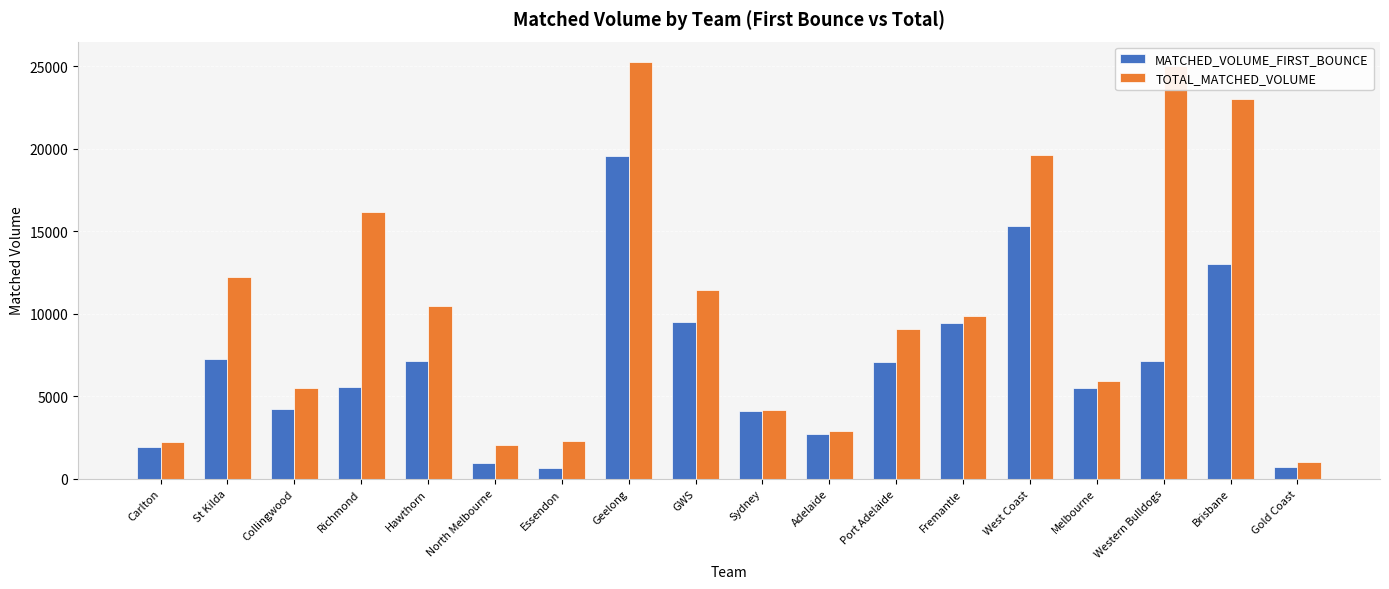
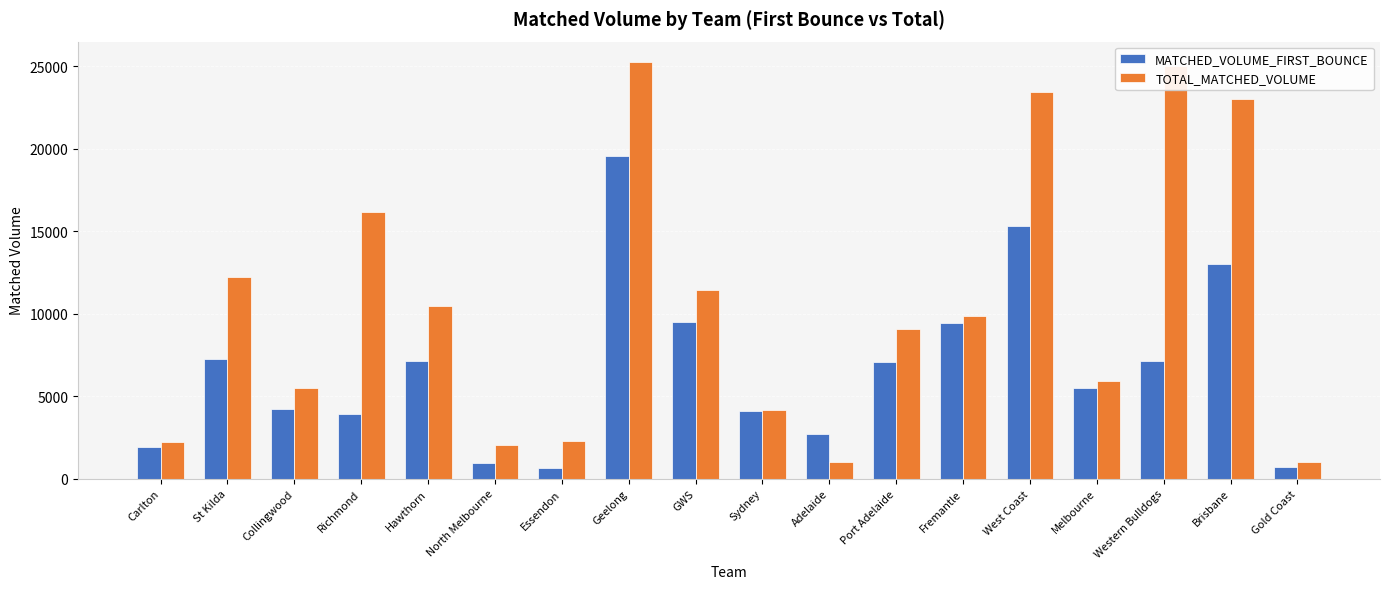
MATCHED_VOLUME_FIRST_BOUNCE, Richmond: 5500 -> 3900
TOTAL_MATCHED_VOLUME, Adelaide: 2900 -> 1000
TOTAL_MATCHED_VOLUME, West Coast: 19600 -> 23400
